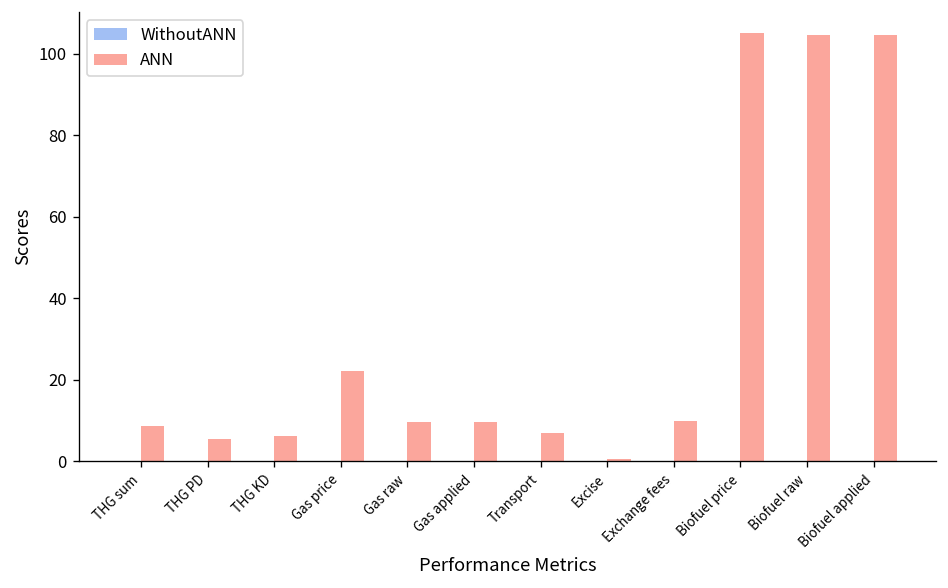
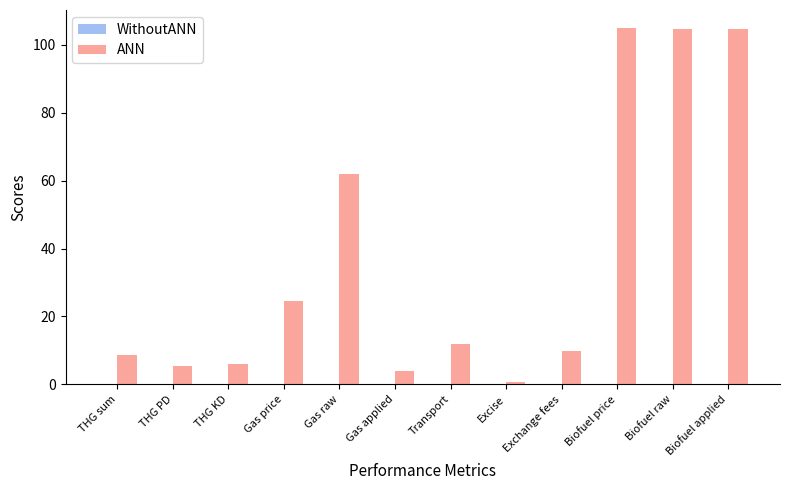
ANN, Gas price: 22 -> 25
ANN, Gas raw: 10 -> 62
ANN, Gas applied: 10 -> 4
ANN, Transport: 7 -> 12
